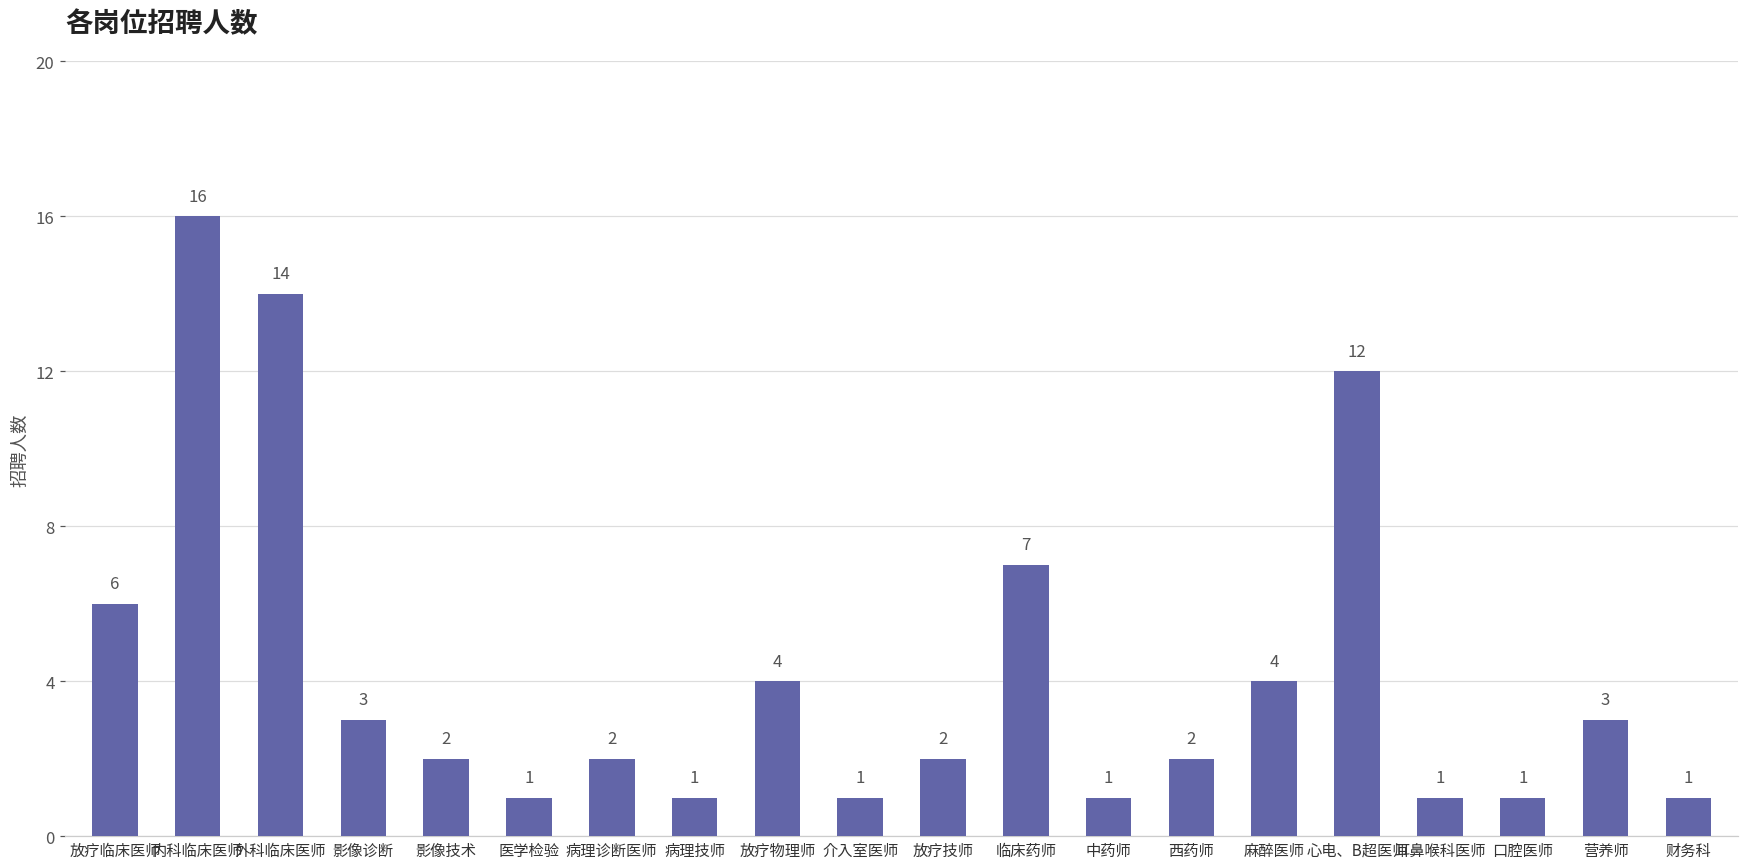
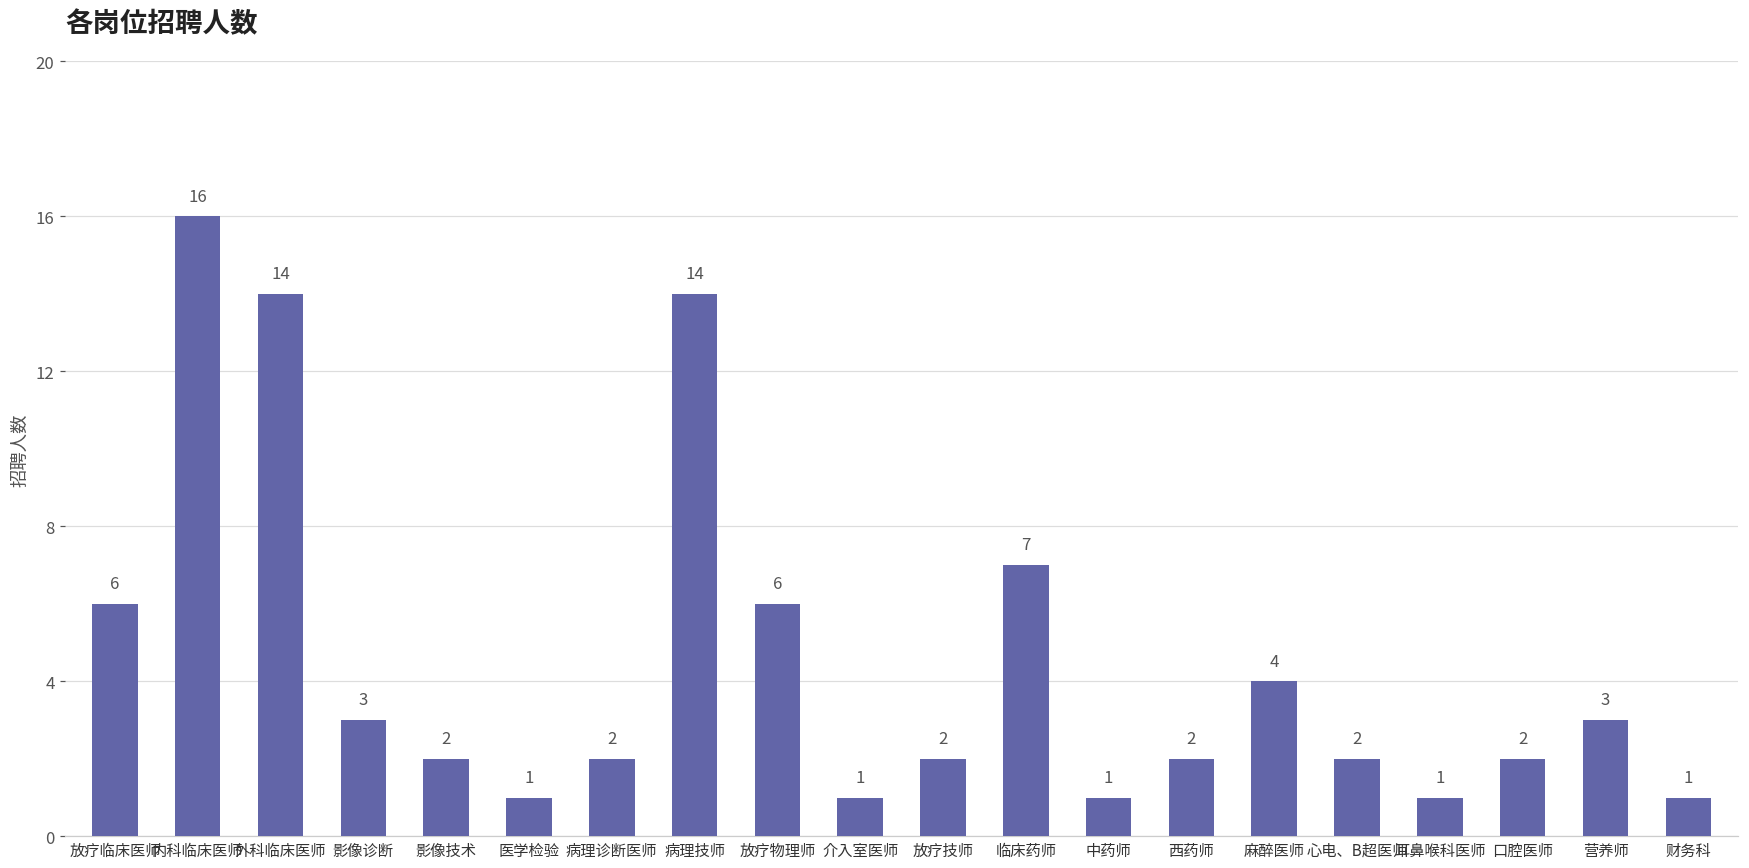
病理技师: 1 -> 14
放疗物理师: 4 -> 6
心电、B超医师: 12 -> 2
口腔医师: 1 -> 2
